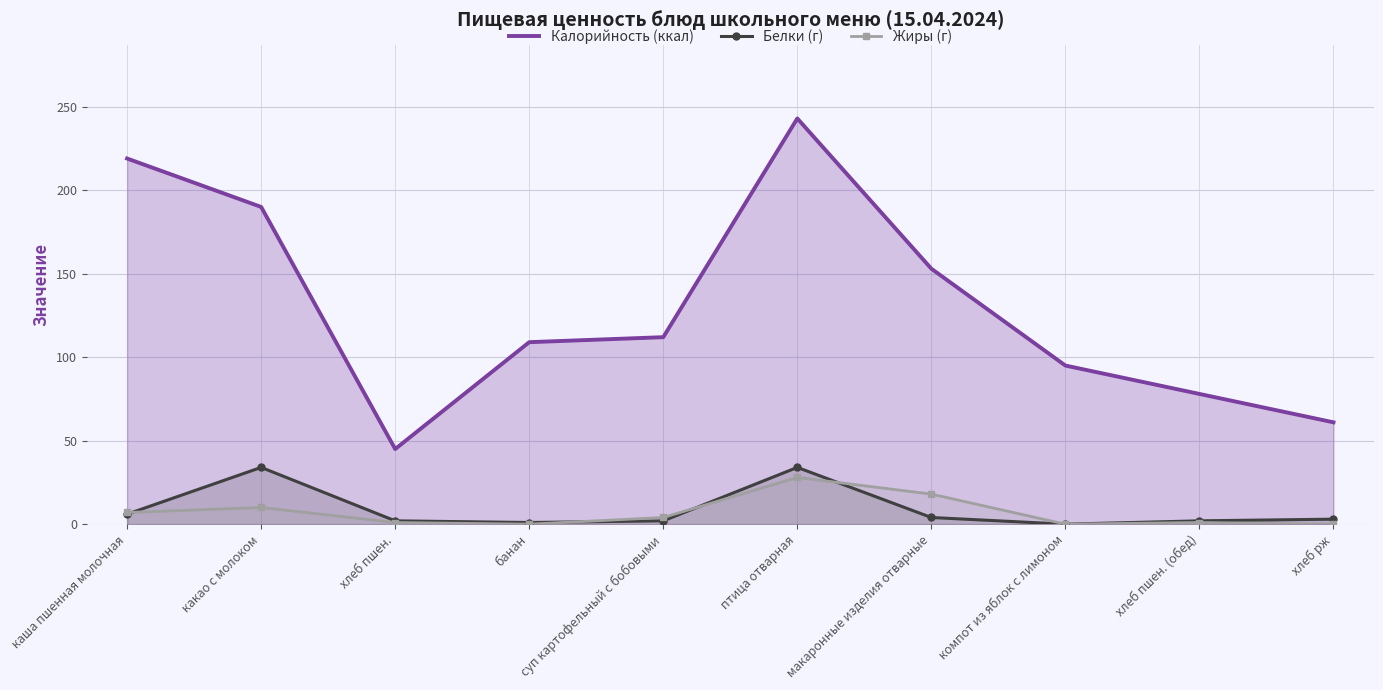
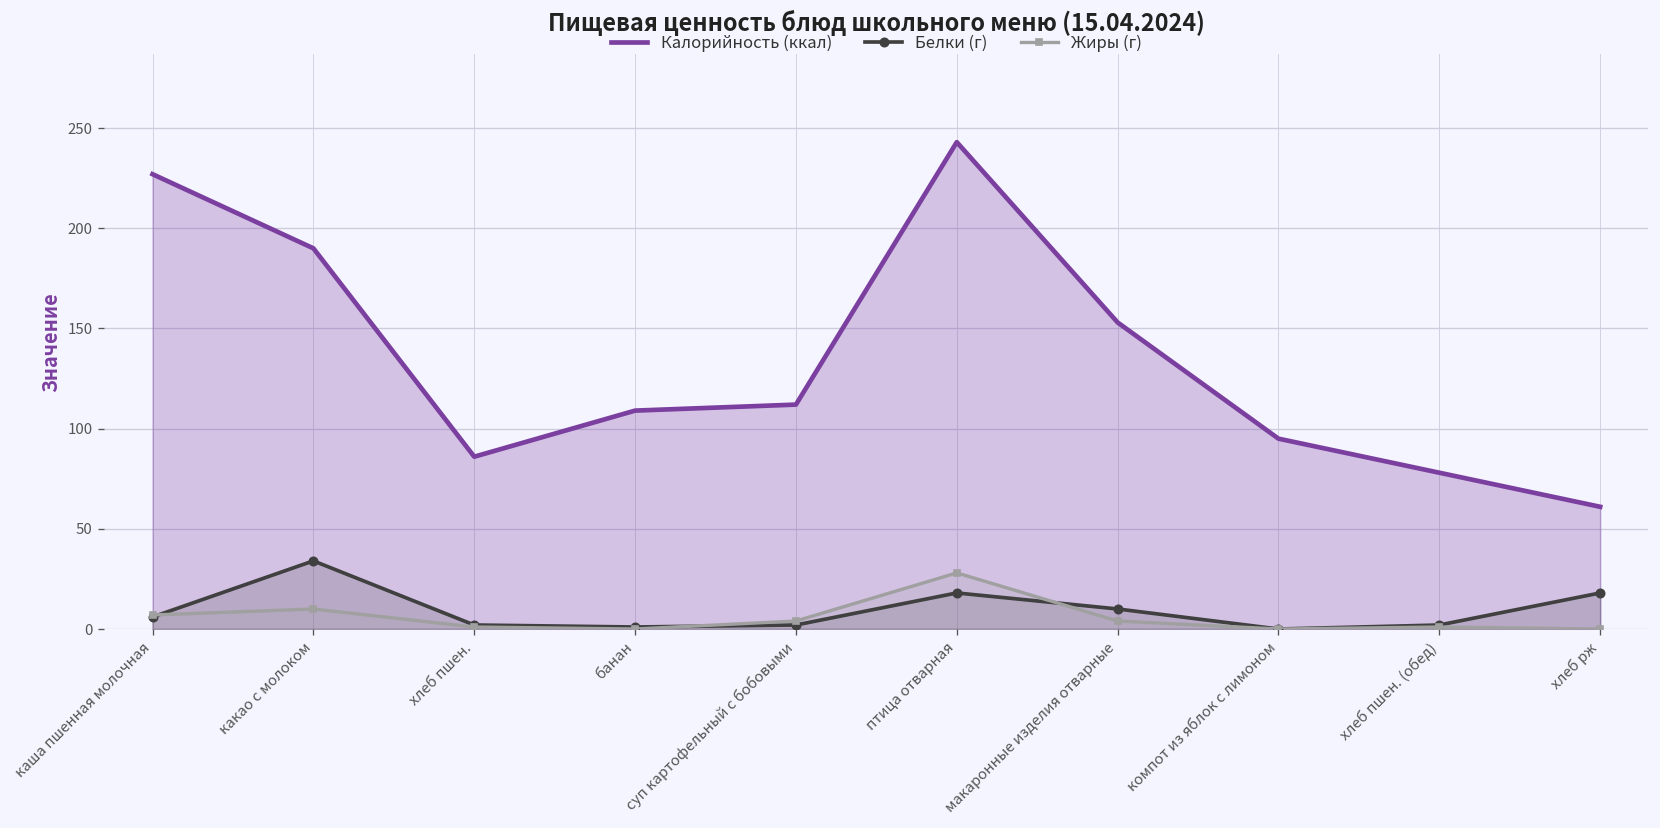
Калорийность (ккал), каша пшенная молочная: 219 -> 227
Калорийность (ккал), хлеб пшен.: 45 -> 86
Белки (г), птица отварная: 34 -> 18
Белки (г), макаронные изделия отварные: 4 -> 10
Жиры (г), макаронные изделия отварные: 18 -> 4
Белки (г), хлеб рж: 3 -> 18
